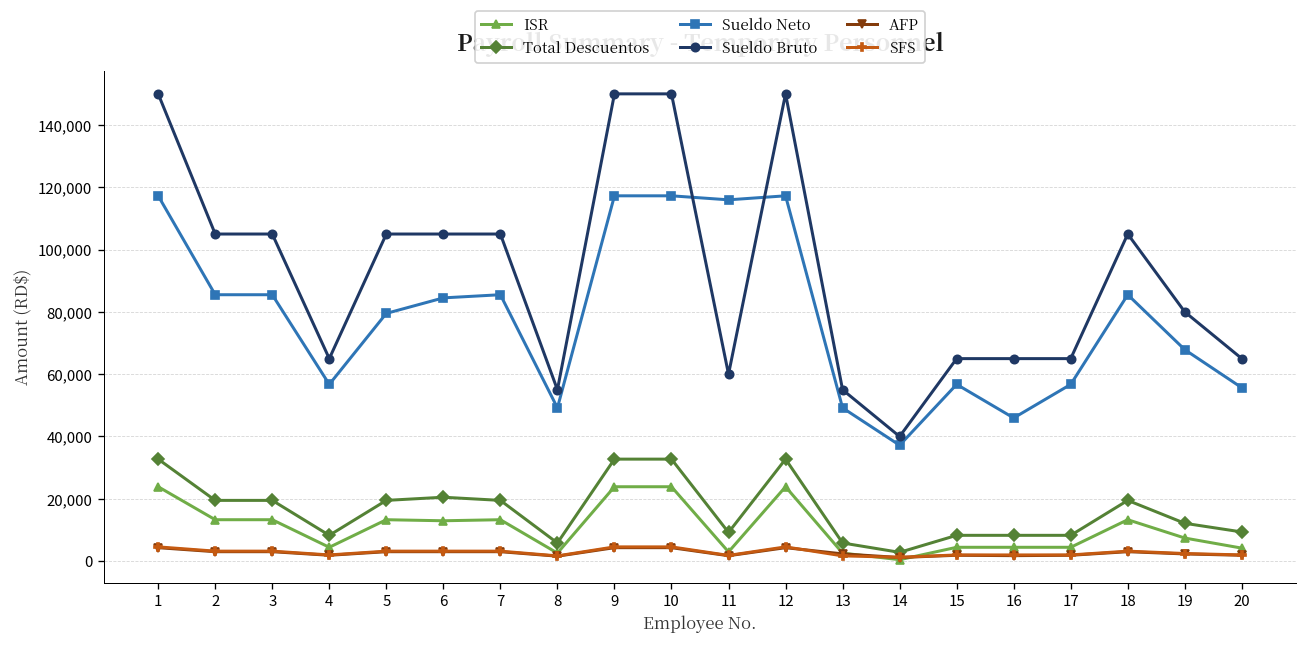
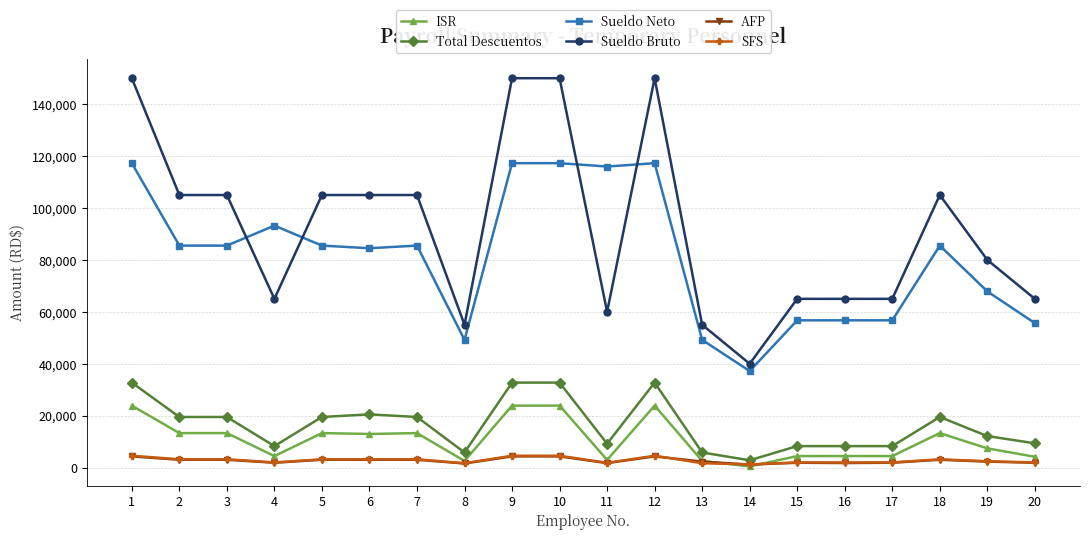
Sueldo Neto, 4: 57,000 -> 93,000
Sueldo Neto, 5: 80,000 -> 86,000
Sueldo Neto, 16: 46,000 -> 57,000
